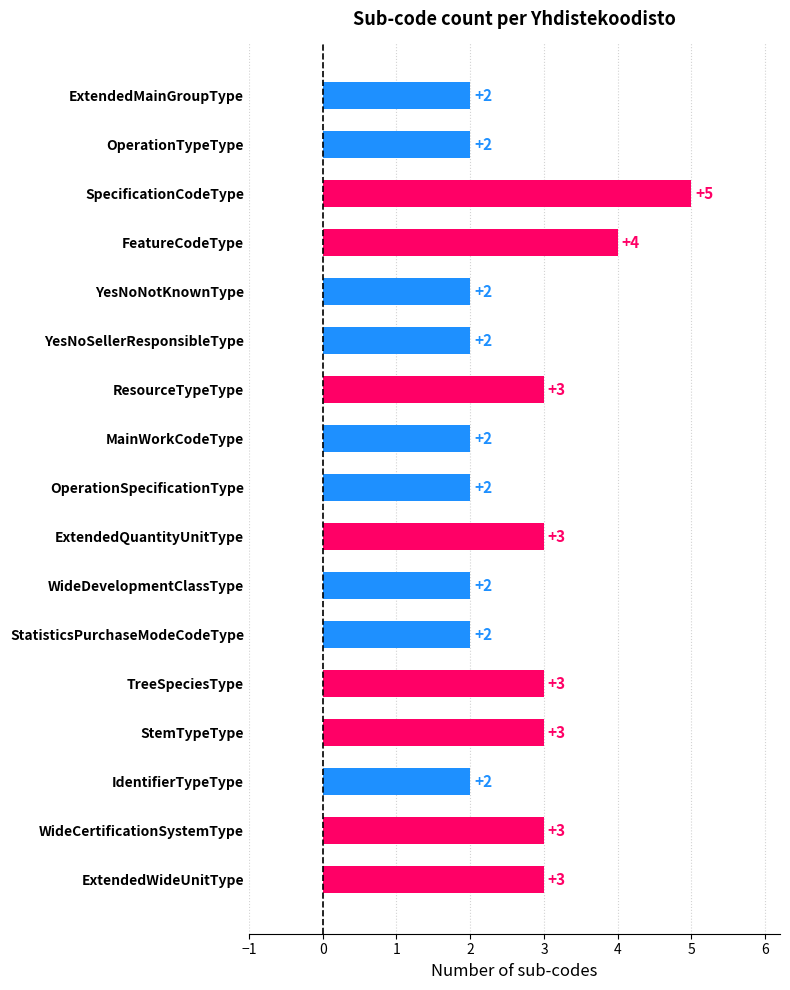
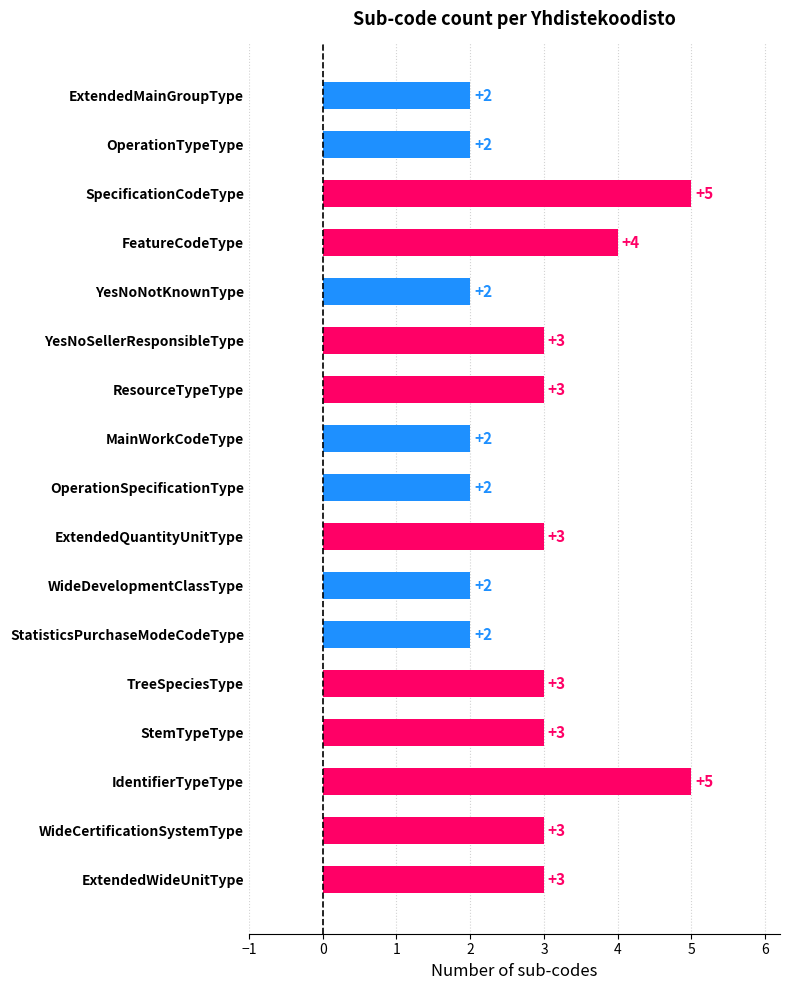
YesNoSellerResponsibleType: +2 -> +3
IdentifierTypeType: +2 -> +5
